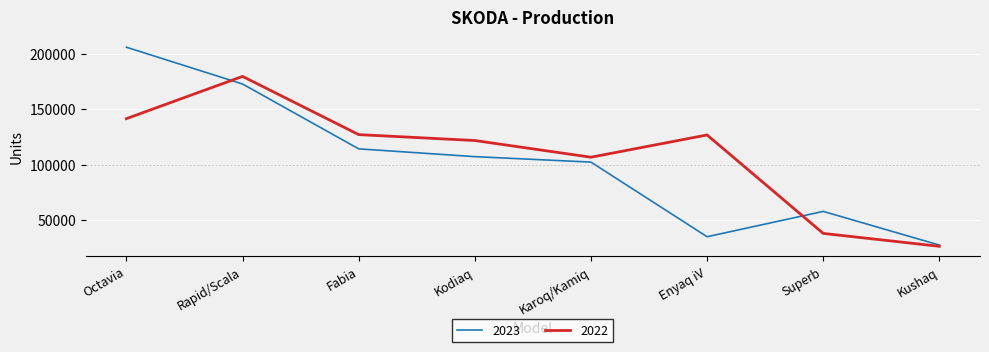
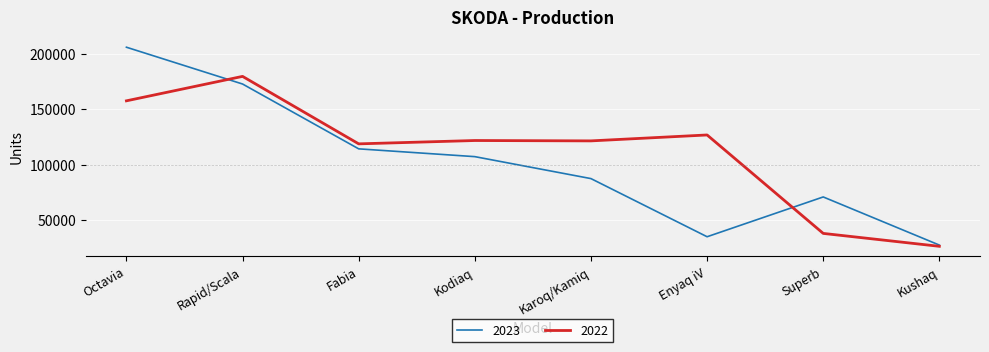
2022, Octavia: 141000 -> 158000
2022, Fabia: 127000 -> 119000
2023, Karoq/Kamiq: 102000 -> 88000
2022, Karoq/Kamiq: 107000 -> 121000
2023, Superb: 58000 -> 71000
